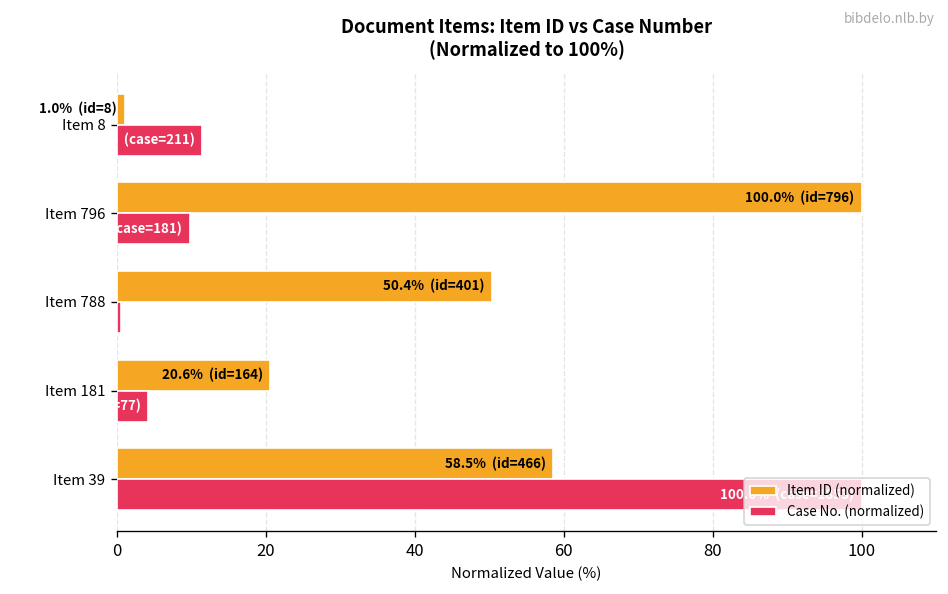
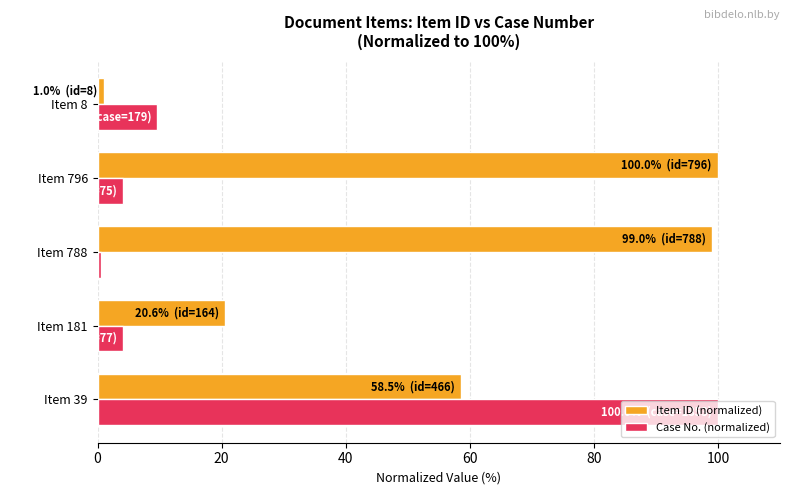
Case No. (normalized), Item 8: 11.4% (case=211) -> 9.7% (case=179)
Case No. (normalized), Item 796: 10 -> 4
Item ID (normalized), Item 788: 50.4% (id=401) -> 99.0% (id=788)
